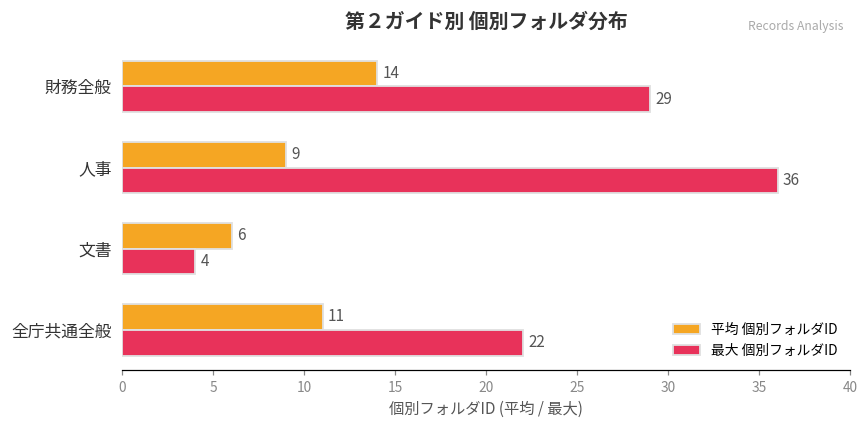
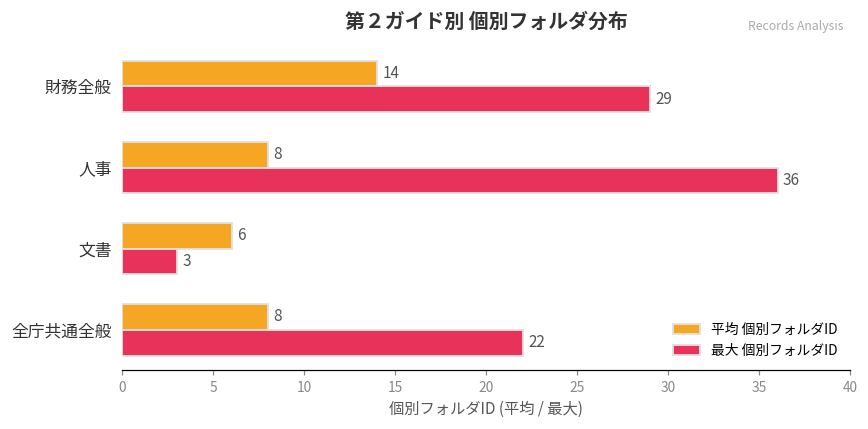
平均 個別フォルダID, 人事: 9 -> 8
最大 個別フォルダID, 文書: 4 -> 3
平均 個別フォルダID, 全庁共通全般: 11 -> 8
